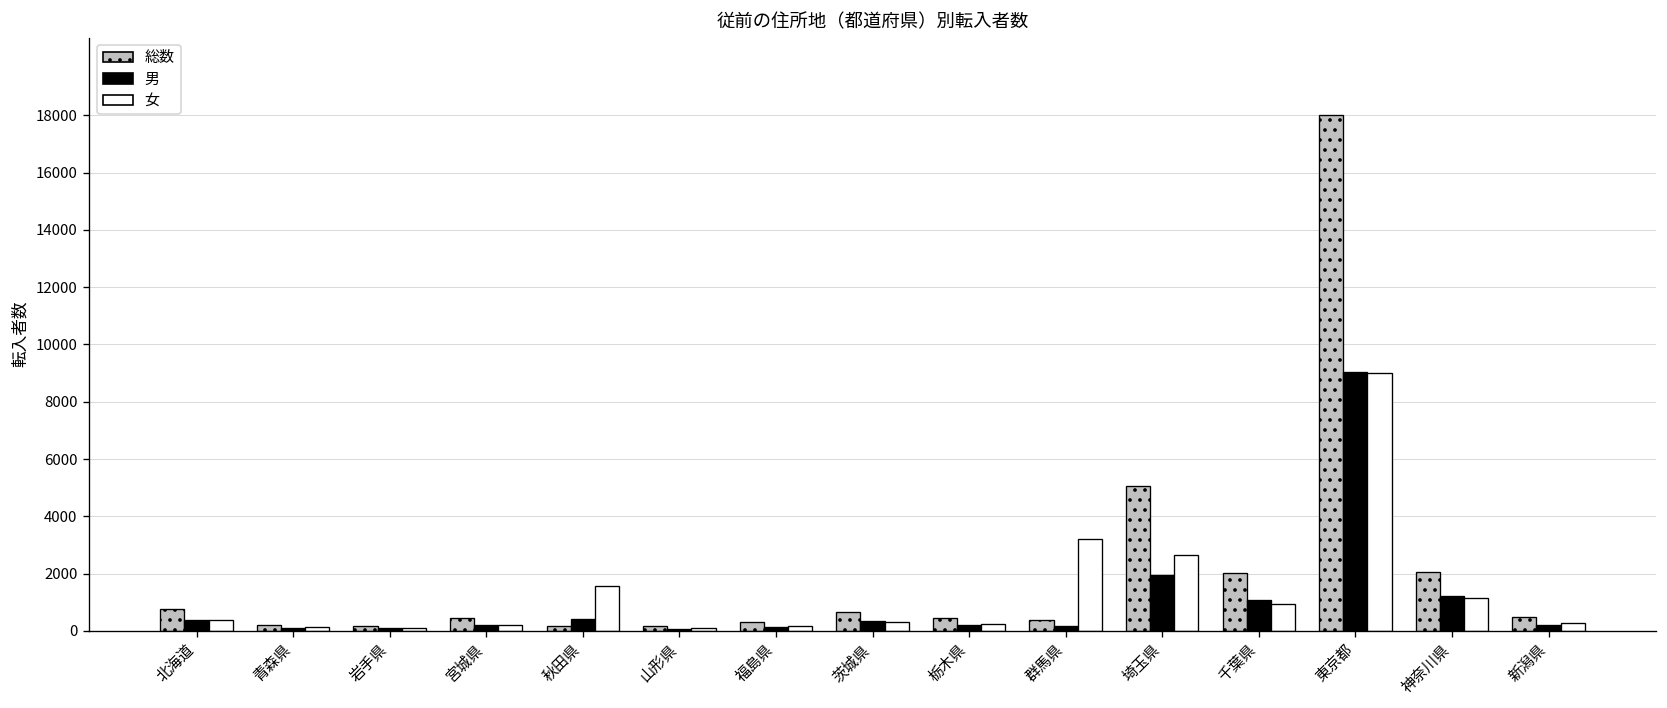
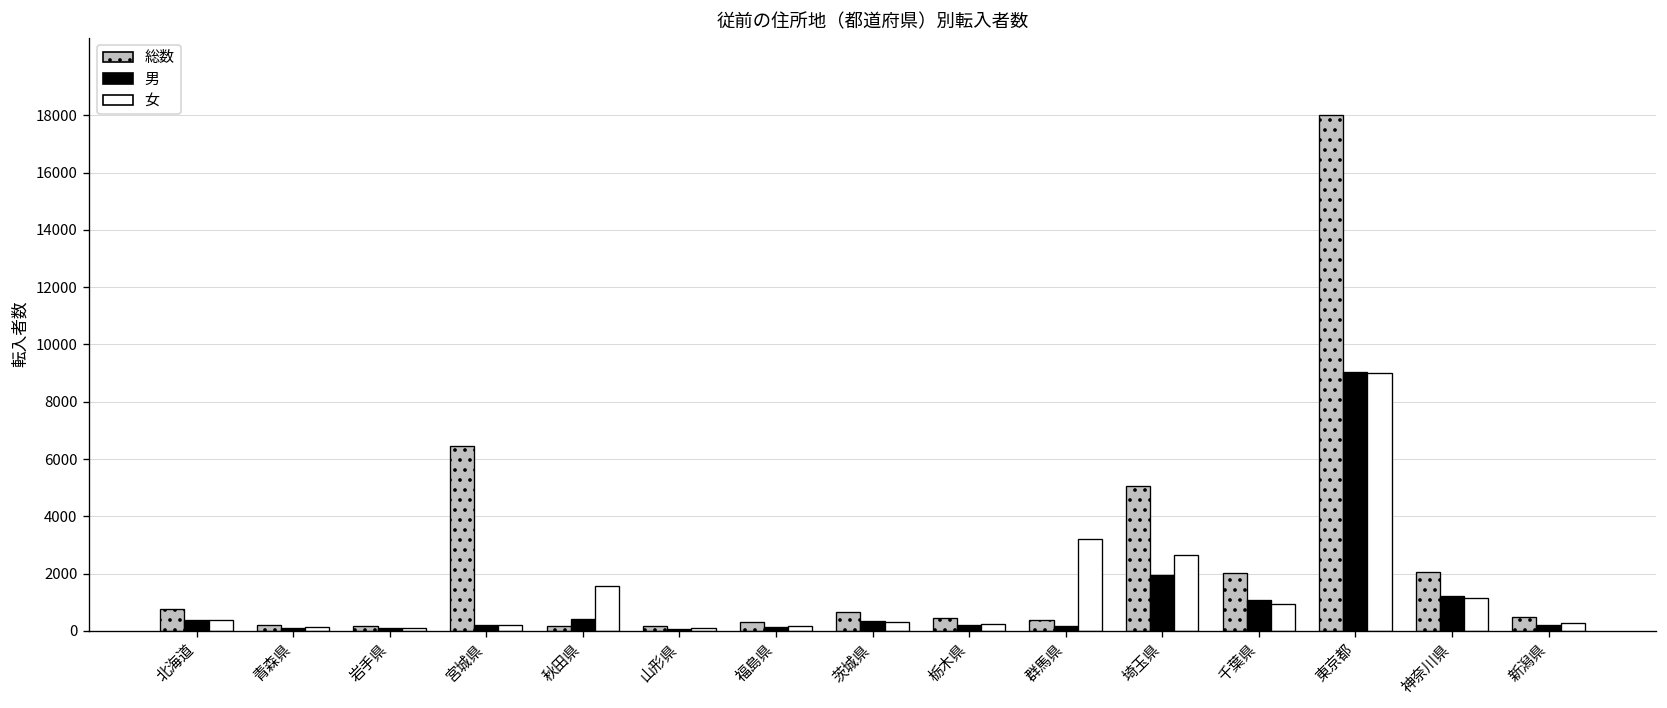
総数, 宮城県: 400 -> 6500
